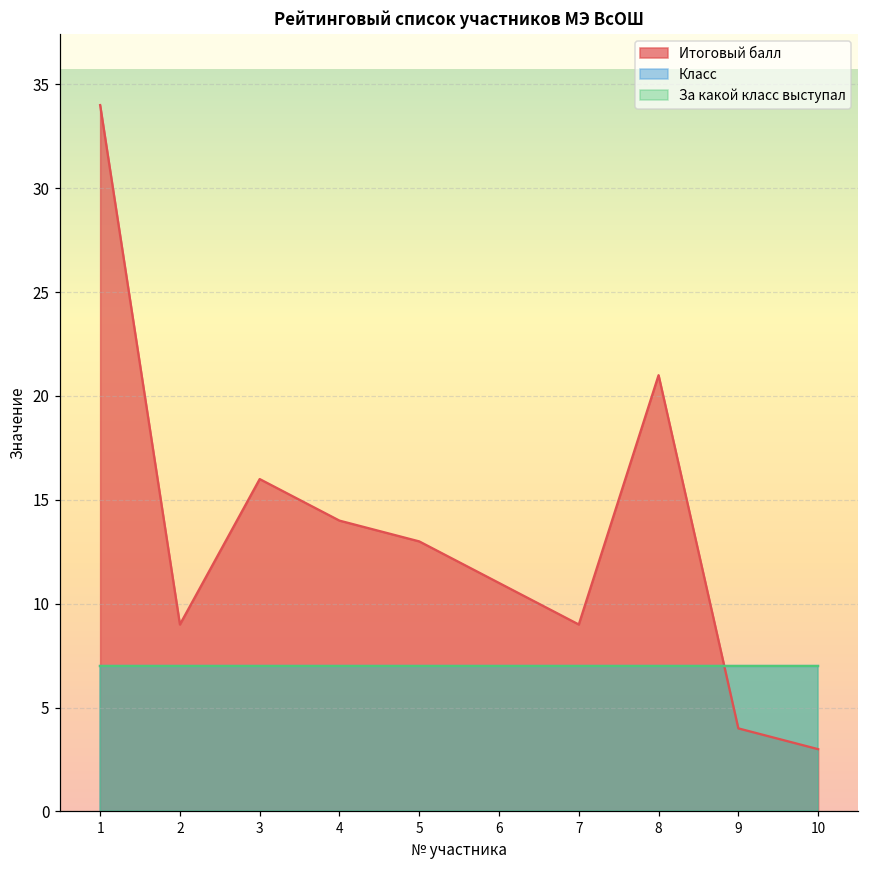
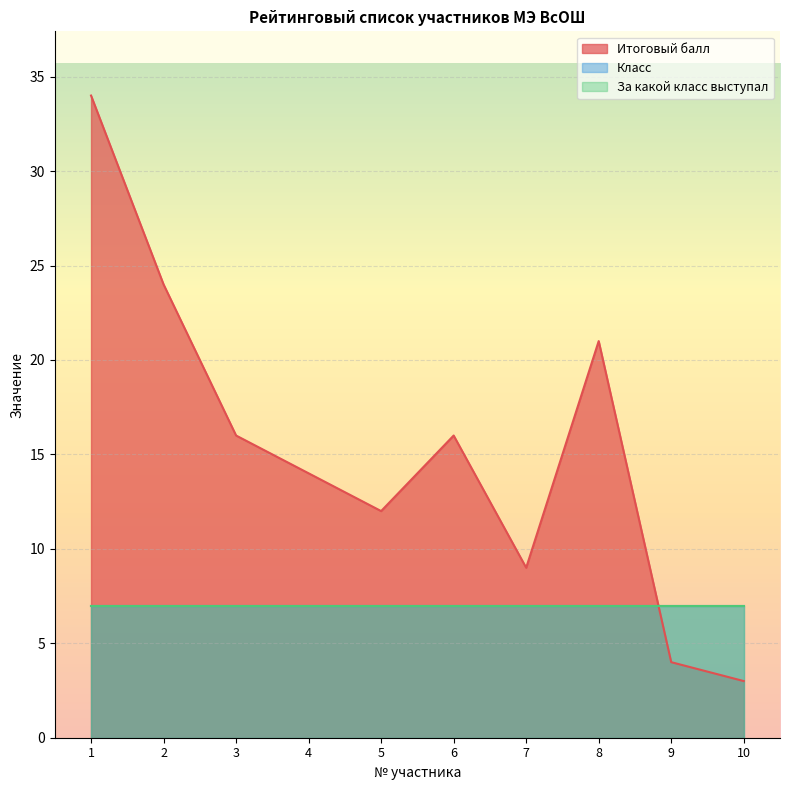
Итоговый балл, 2: 9 -> 24
Итоговый балл, 5: 13 -> 12
Итоговый балл, 6: 11 -> 16
